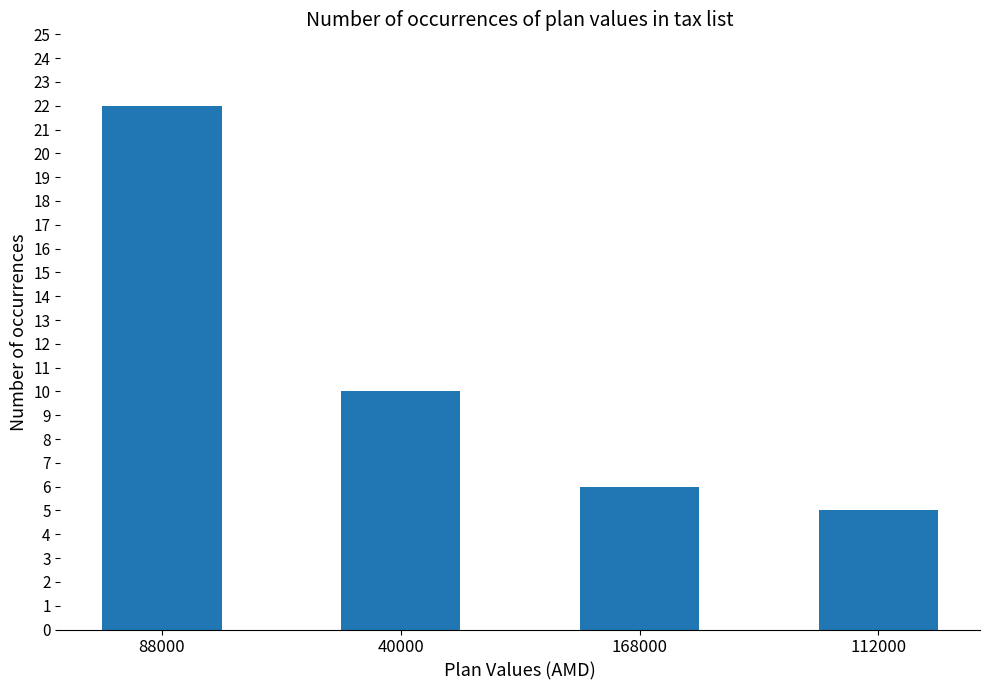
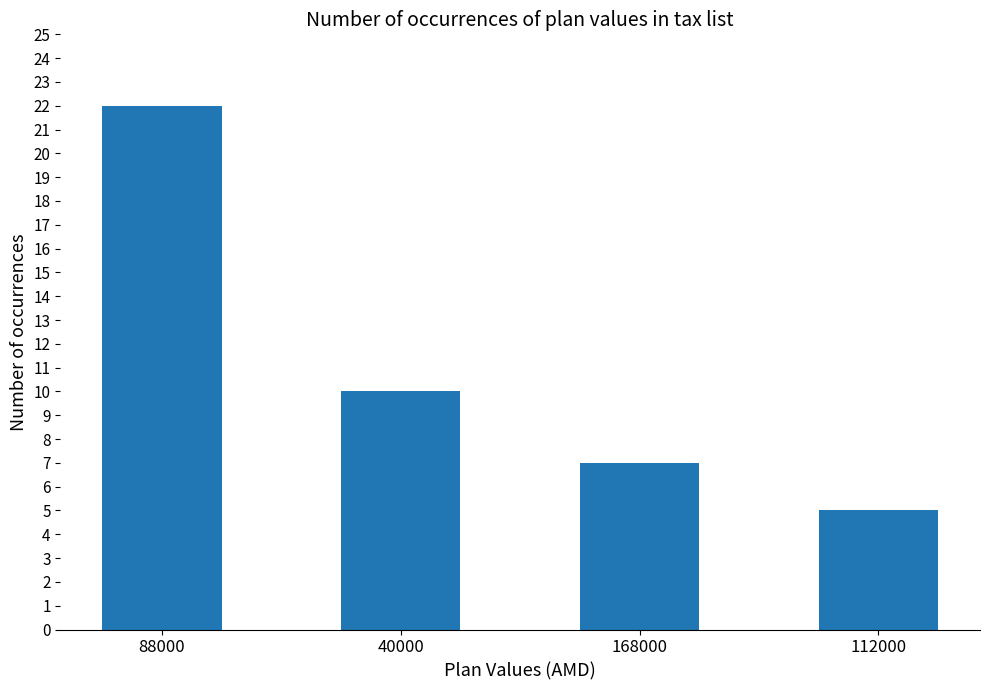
168000: 6 -> 7
